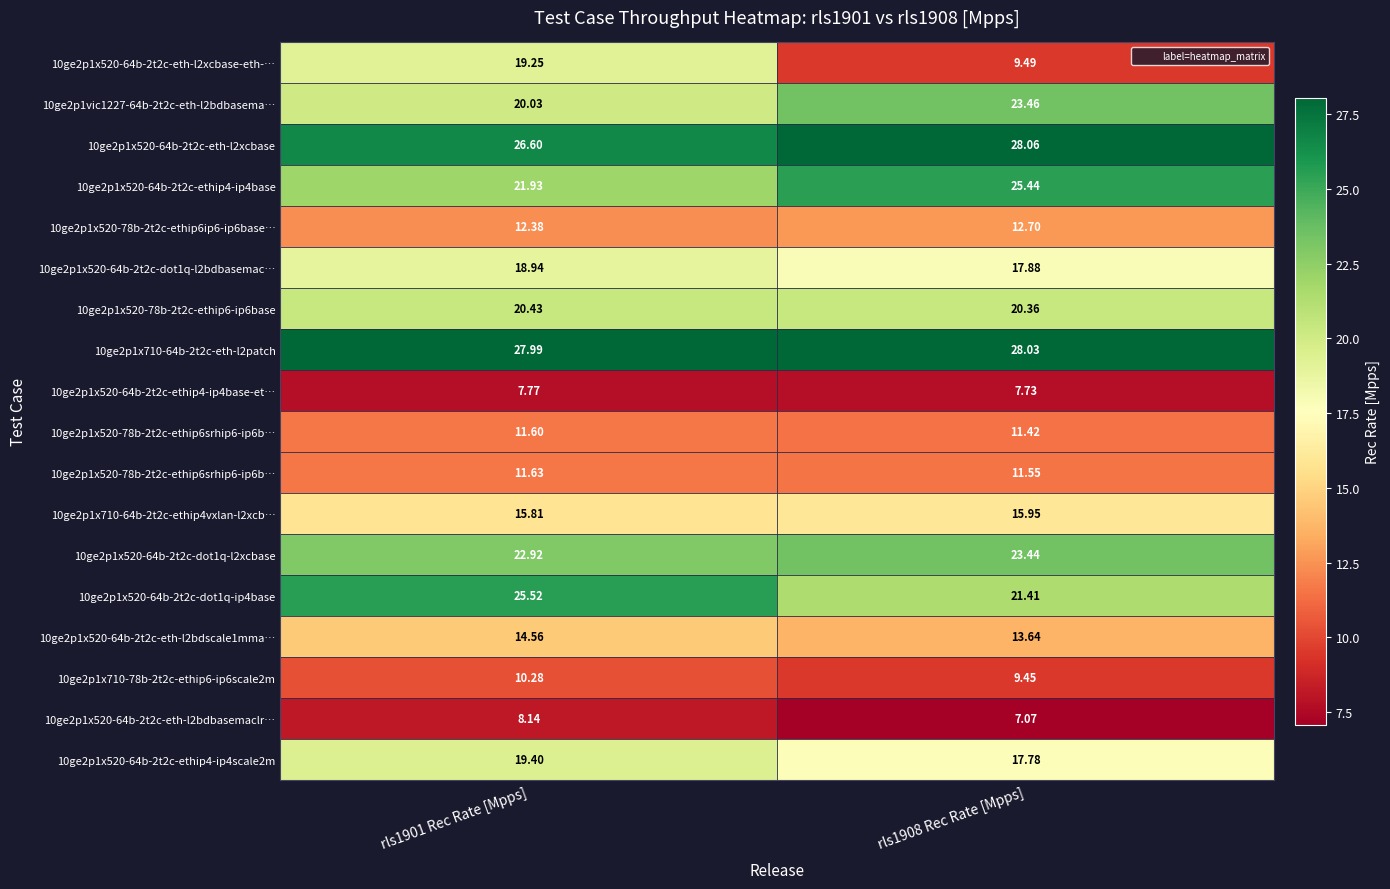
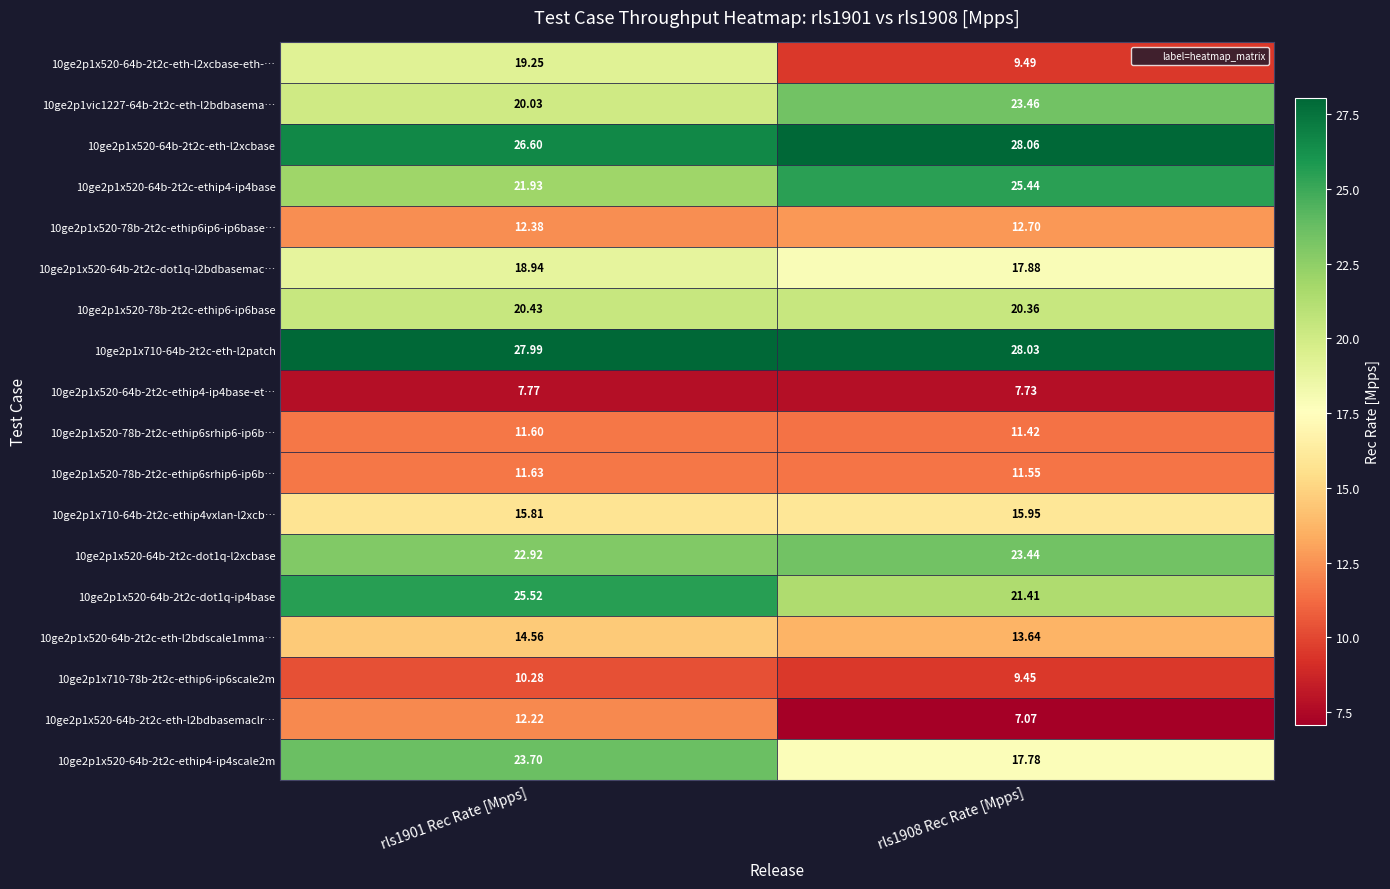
10ge2p1x520-64b-2t2c-eth-l2bdbasemaclr…, rls1901 Rec Rate [Mpps]: 8.14 -> 12.22
10ge2p1x520-64b-2t2c-ethip4-ip4scale2m, rls1901 Rec Rate [Mpps]: 19.40 -> 23.70
